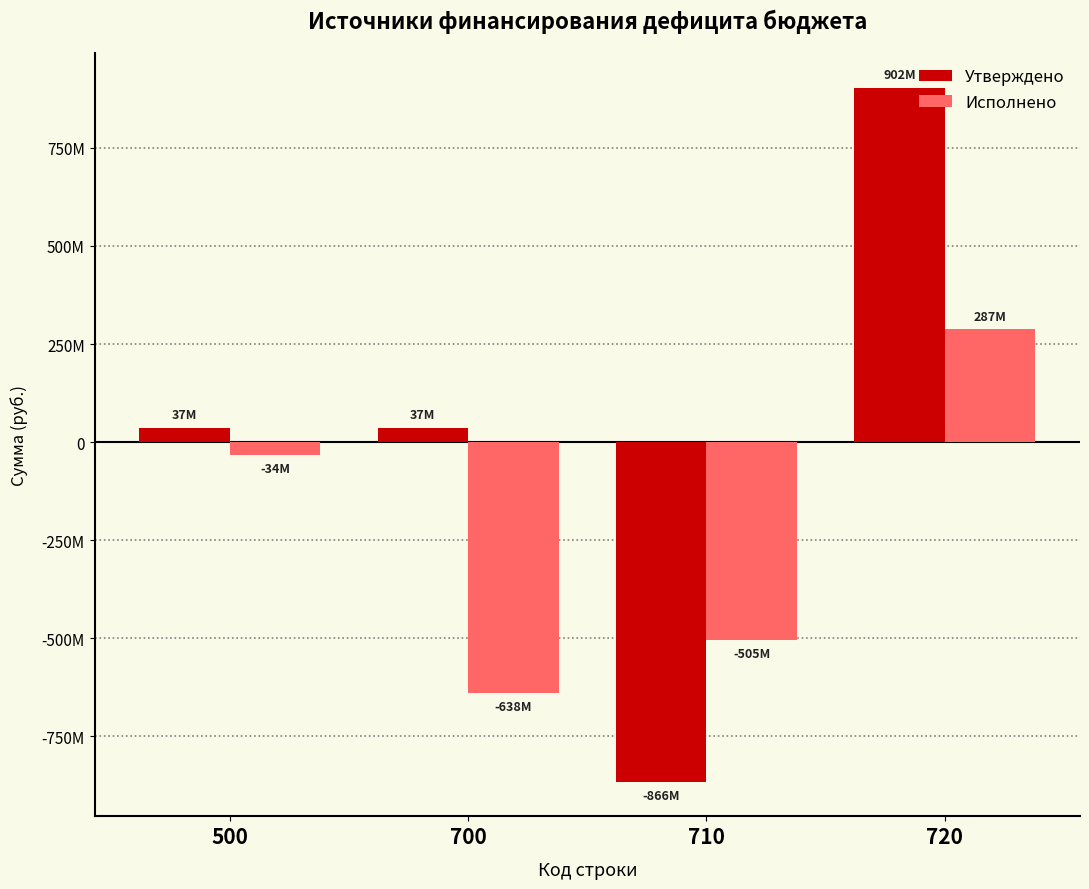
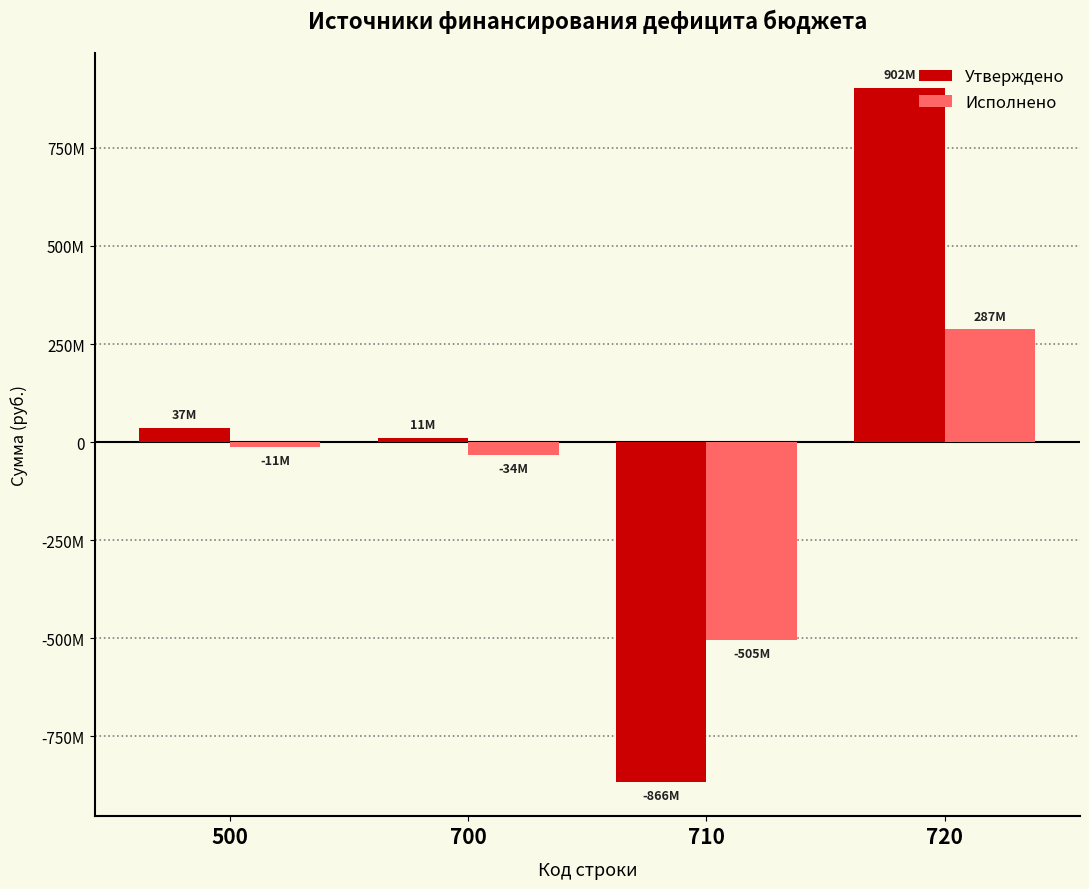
Исполнено, 500: -34M -> -11M
Утверждено, 700: 37M -> 11M
Исполнено, 700: -638M -> -34M
